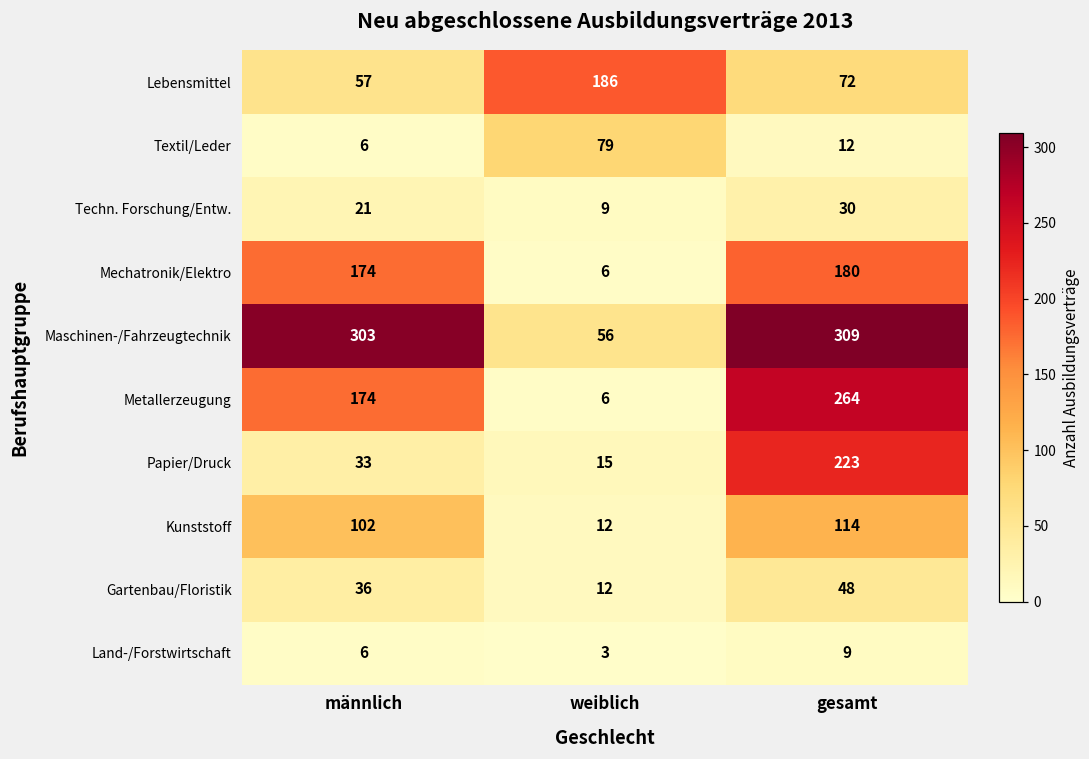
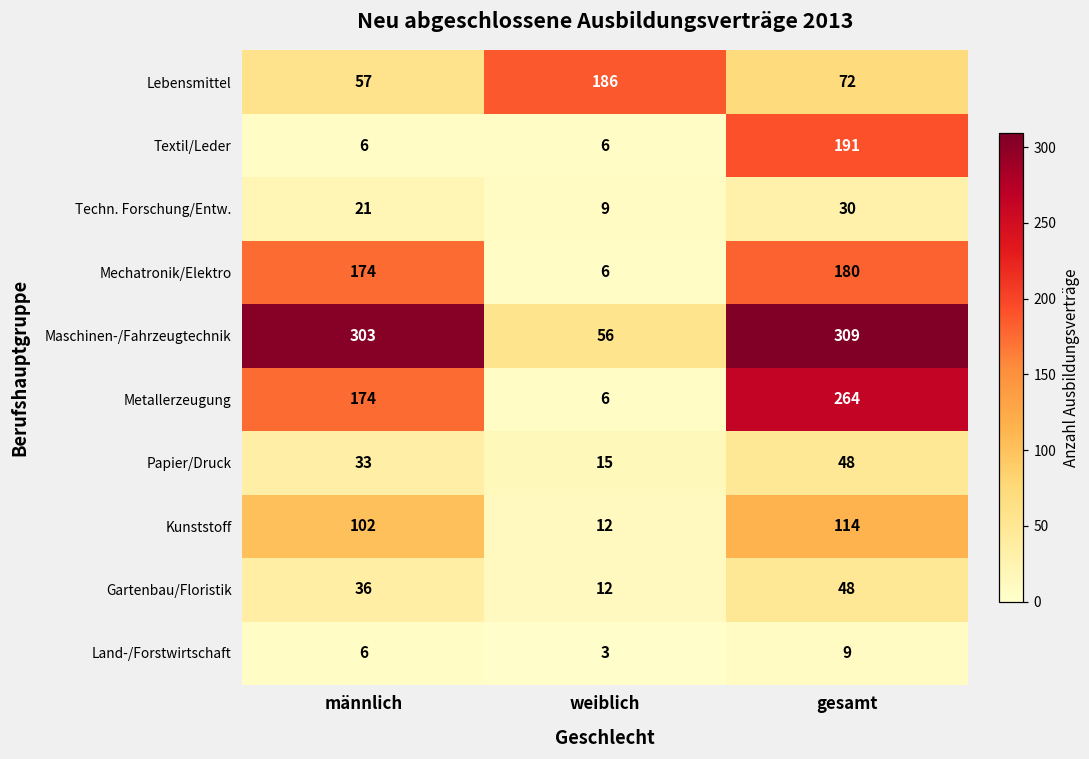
Textil/Leder, weiblich: 79 -> 6
Textil/Leder, gesamt: 12 -> 191
Papier/Druck, gesamt: 223 -> 48
